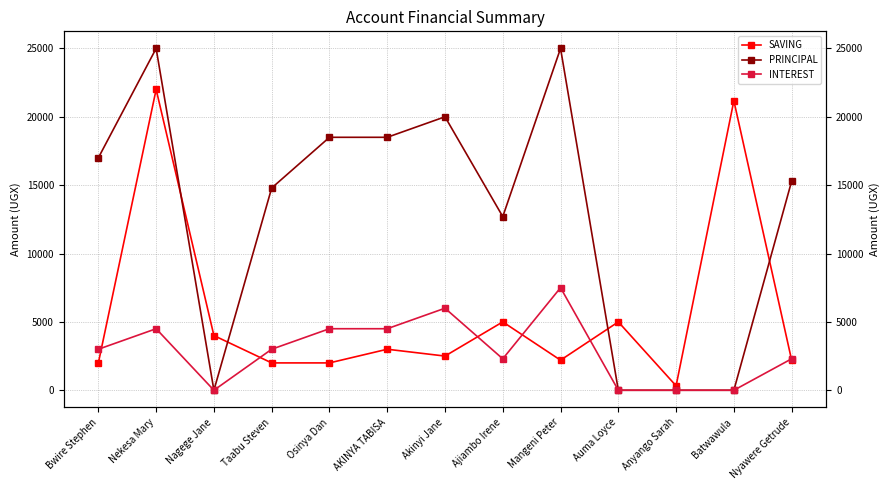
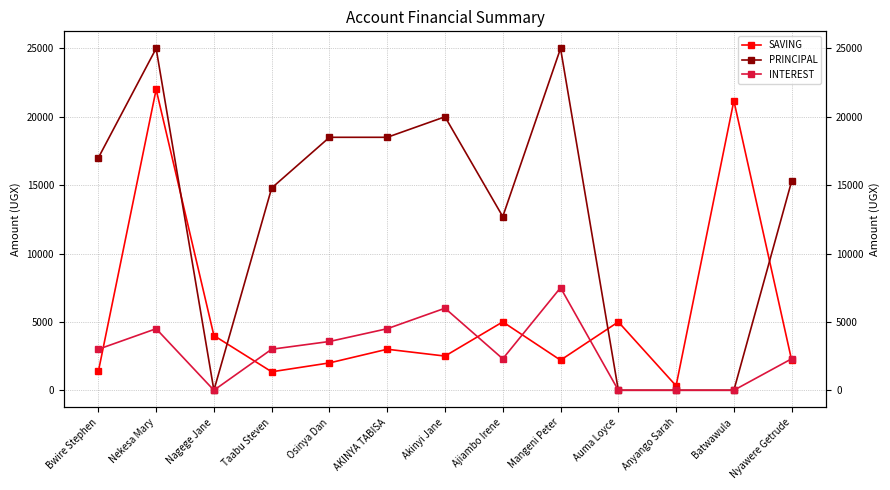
SAVING, Bwire Stephen: 2000 -> 1400
SAVING, Taabu Steven: 2000 -> 1400
INTEREST, Osinya Dan: 4500 -> 3600
